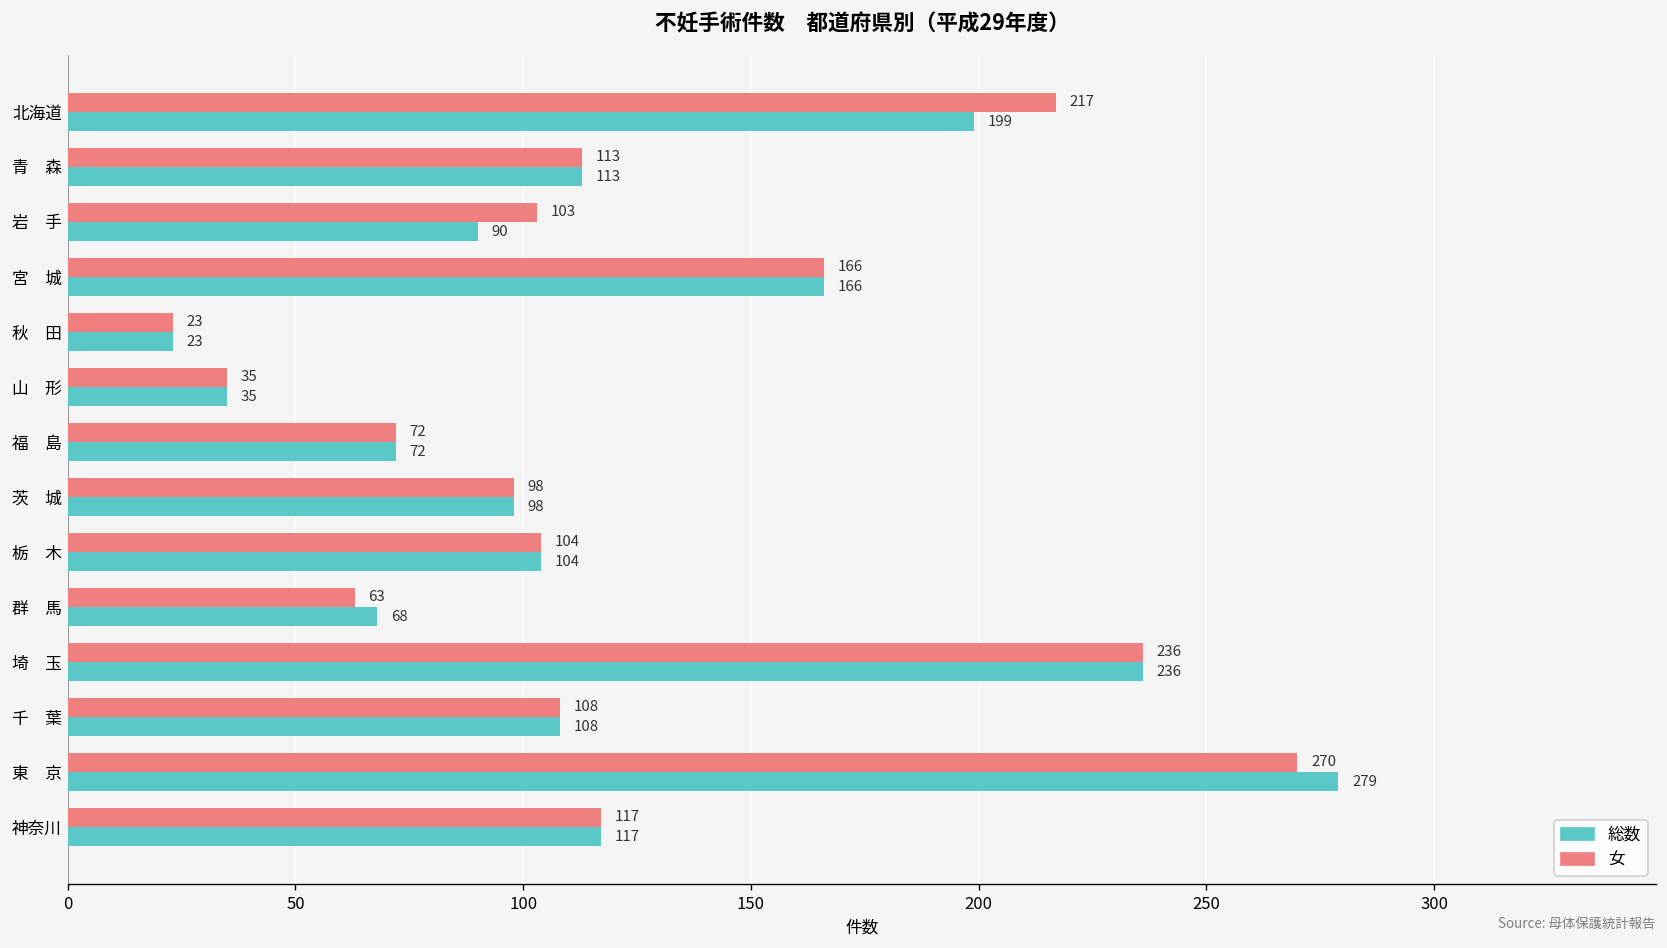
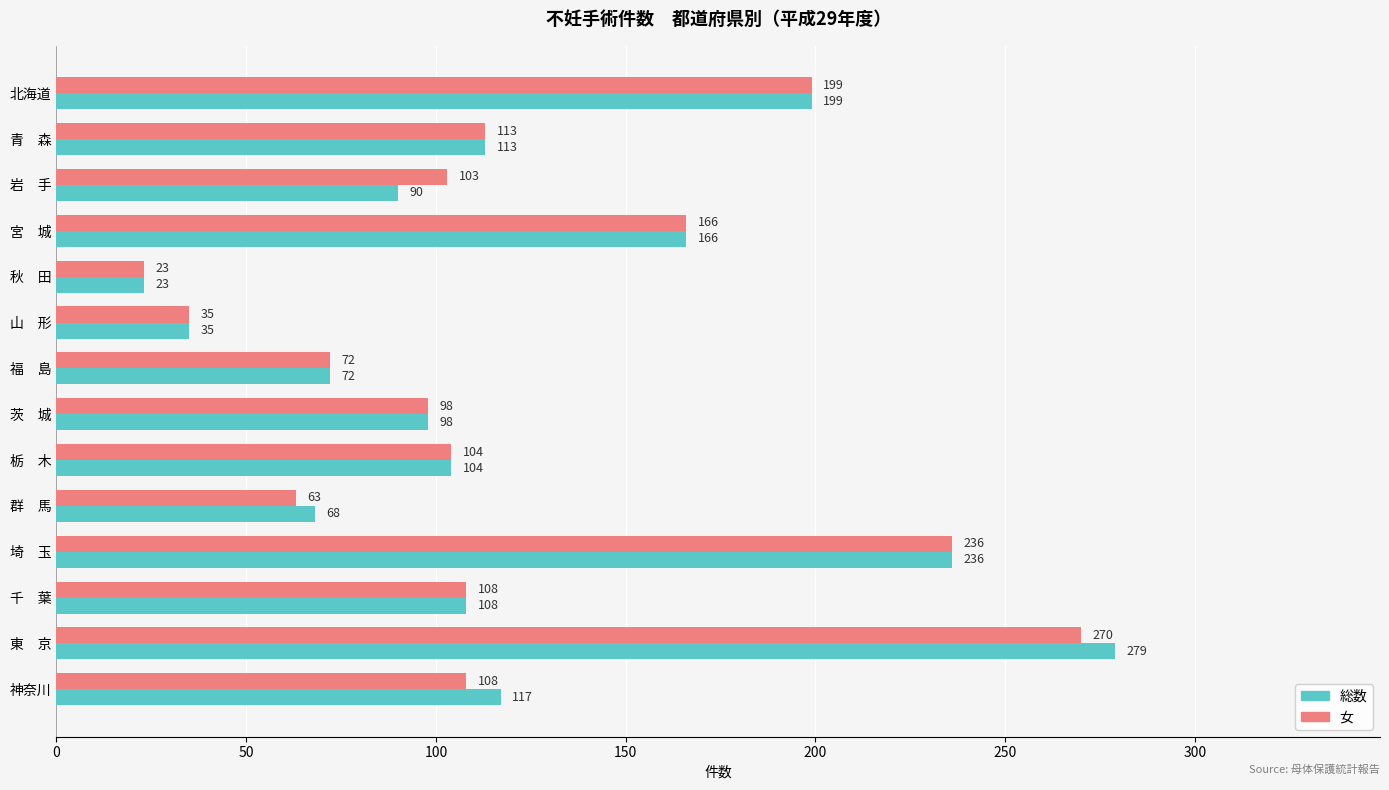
女, 北海道: 217 -> 199
女, 神奈川: 117 -> 108
